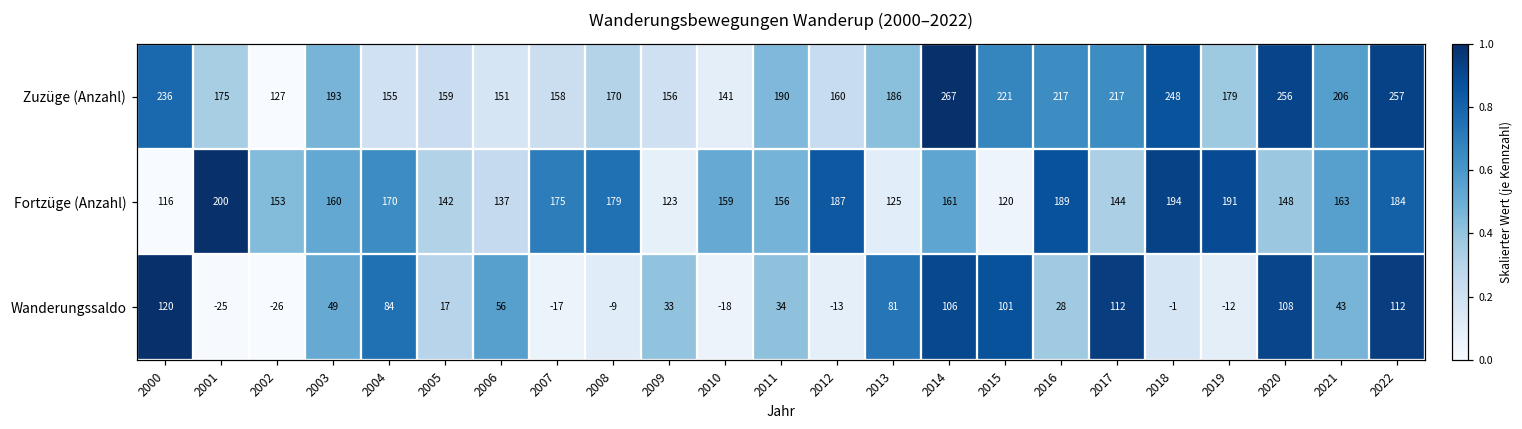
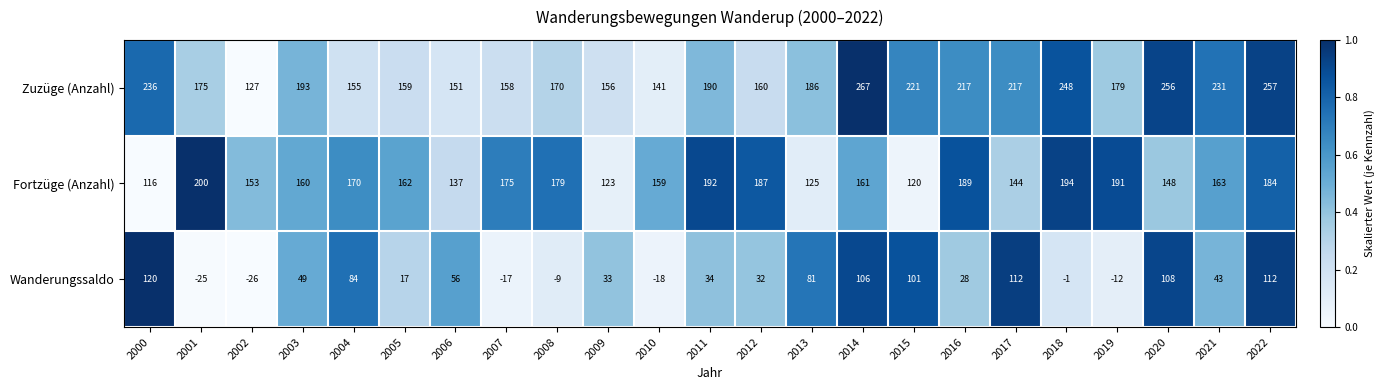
Zuzüge (Anzahl), 2021: 206 -> 231
Fortzüge (Anzahl), 2005: 142 -> 162
Fortzüge (Anzahl), 2011: 156 -> 192
Wanderungssaldo, 2012: -13 -> 32
